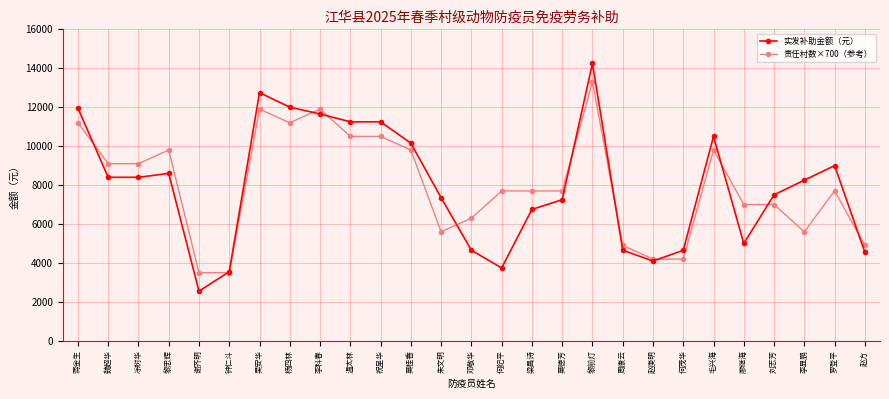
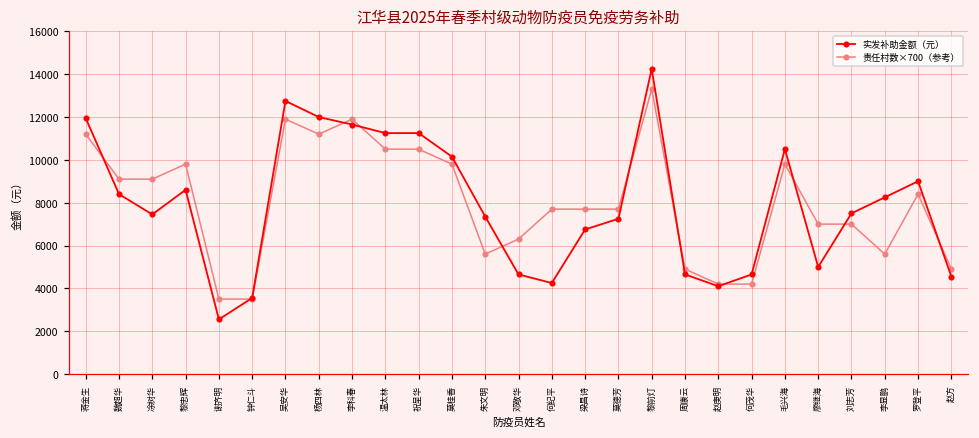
实发补助金额（元）, 凃树华: 8400 -> 7500
实发补助金额（元）, 何纪平: 3700 -> 4300
责任村数×700（参考）, 罗登平: 7700 -> 8400
